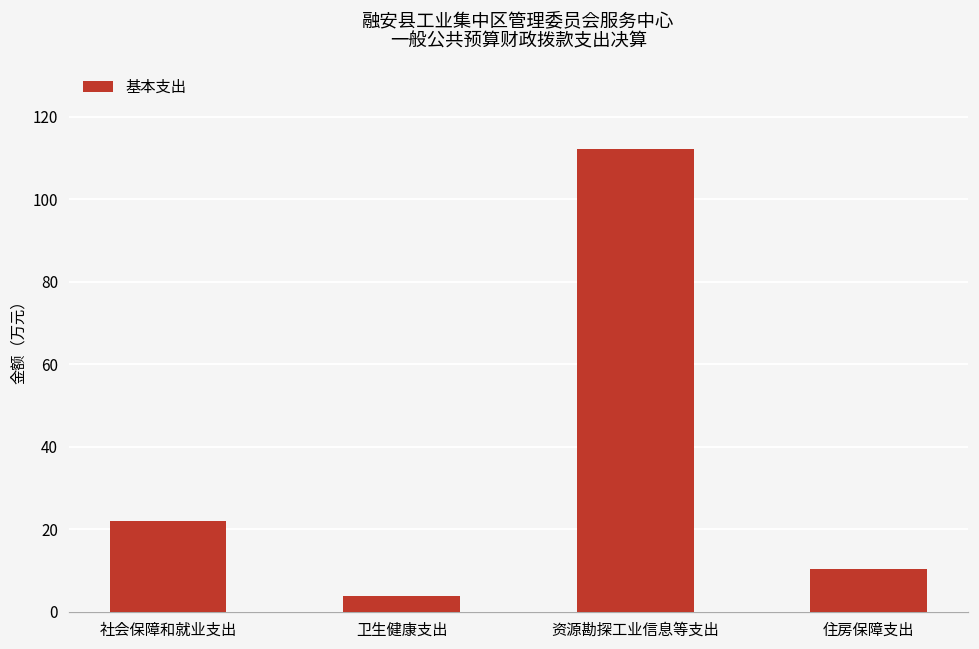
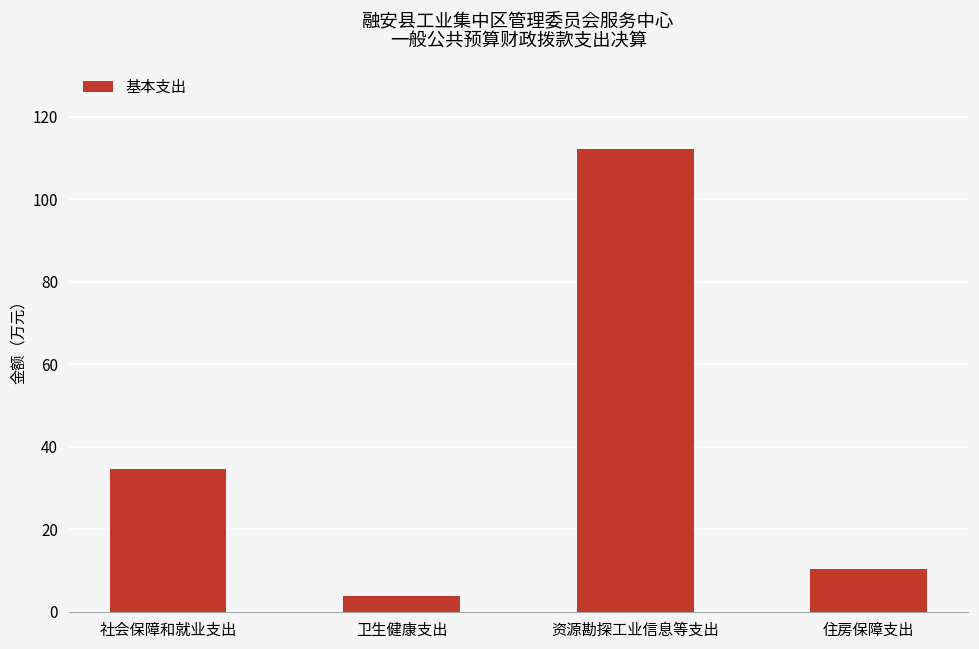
社会保障和就业支出: 22 -> 35
